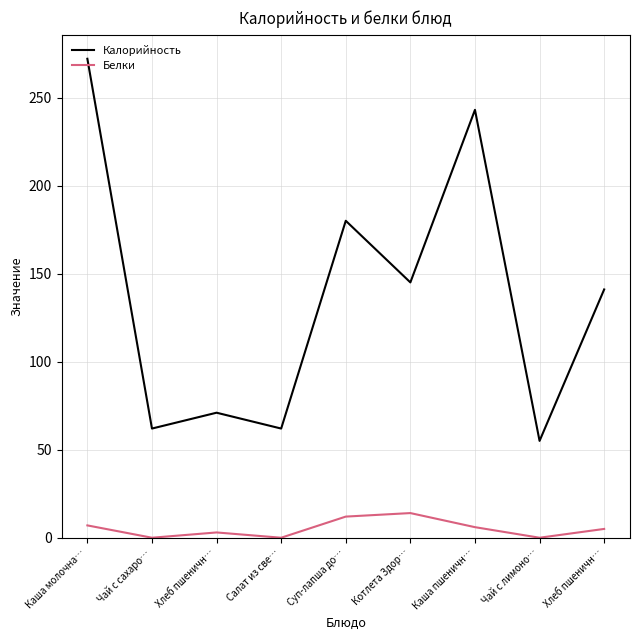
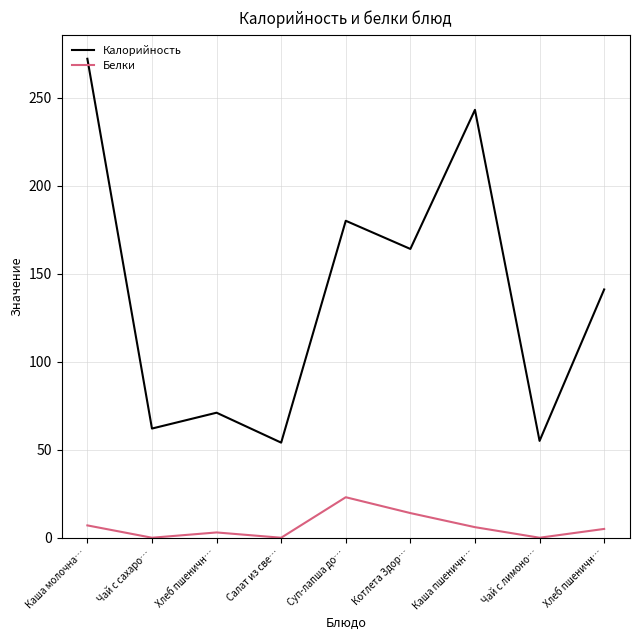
Калорийность, Салат из све…: 62 -> 54
Белки, Суп-лапша до…: 12 -> 23
Калорийность, Котлета Здор…: 145 -> 164
